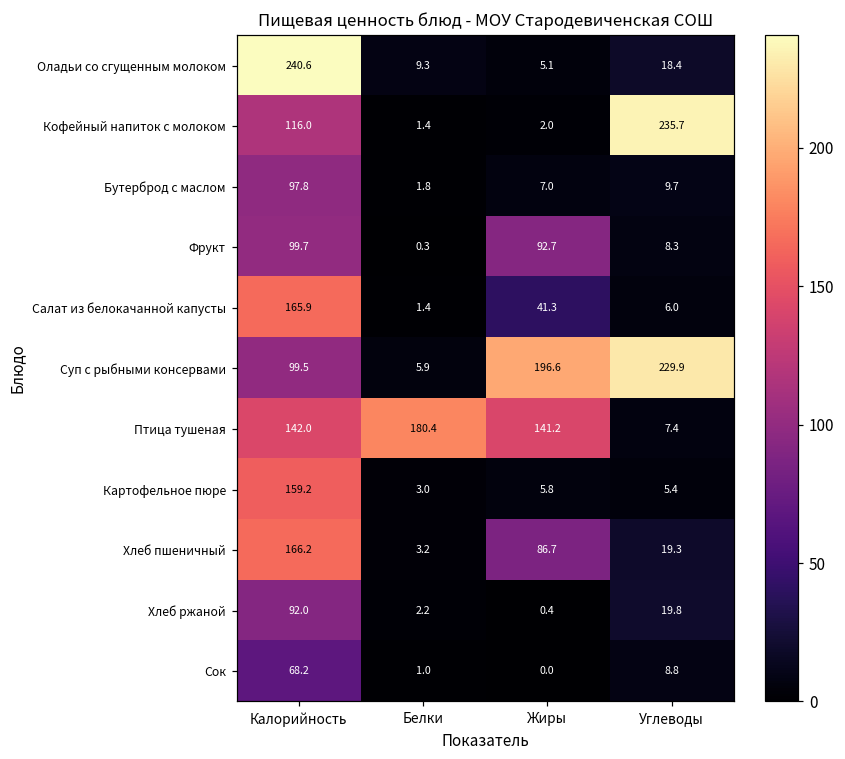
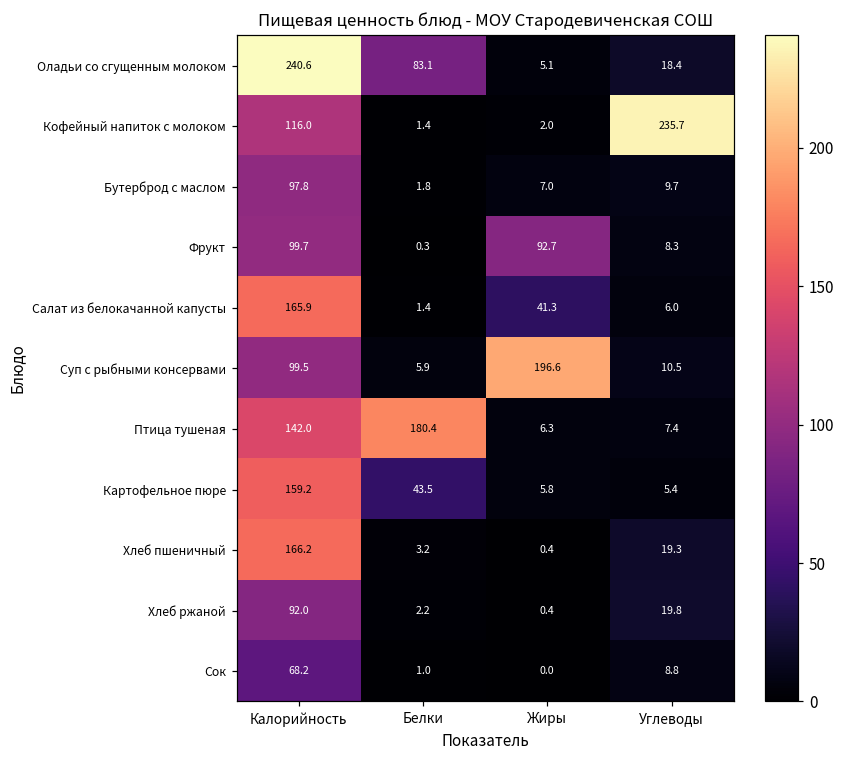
Оладьи со сгущенным молоком, Белки: 9.3 -> 83.1
Суп с рыбными консервами, Углеводы: 229.9 -> 10.5
Птица тушеная, Жиры: 141.2 -> 6.3
Картофельное пюре, Белки: 3.0 -> 43.5
Хлеб пшеничный, Жиры: 86.7 -> 0.4
